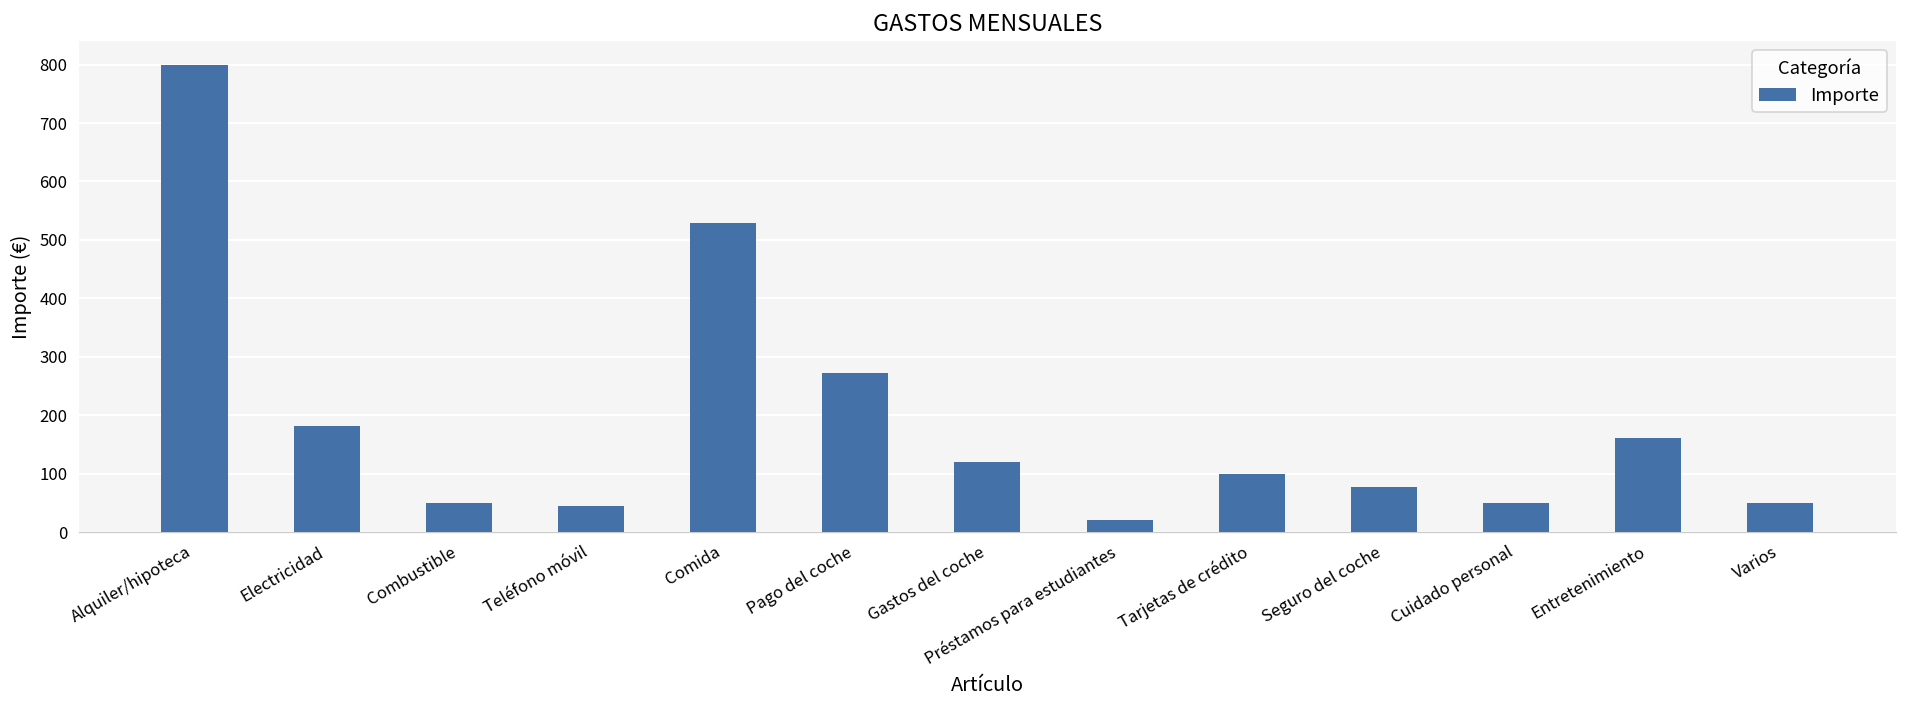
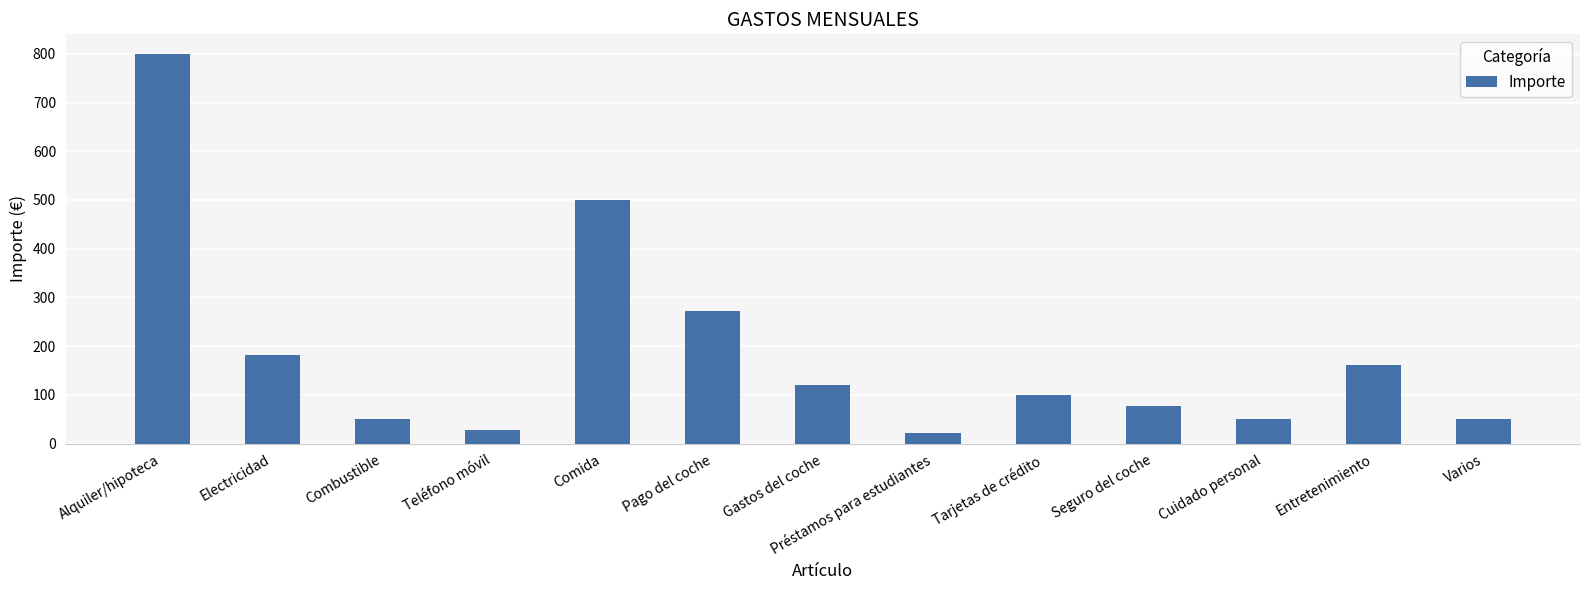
Teléfono móvil: 50 -> 30
Comida: 530 -> 500
